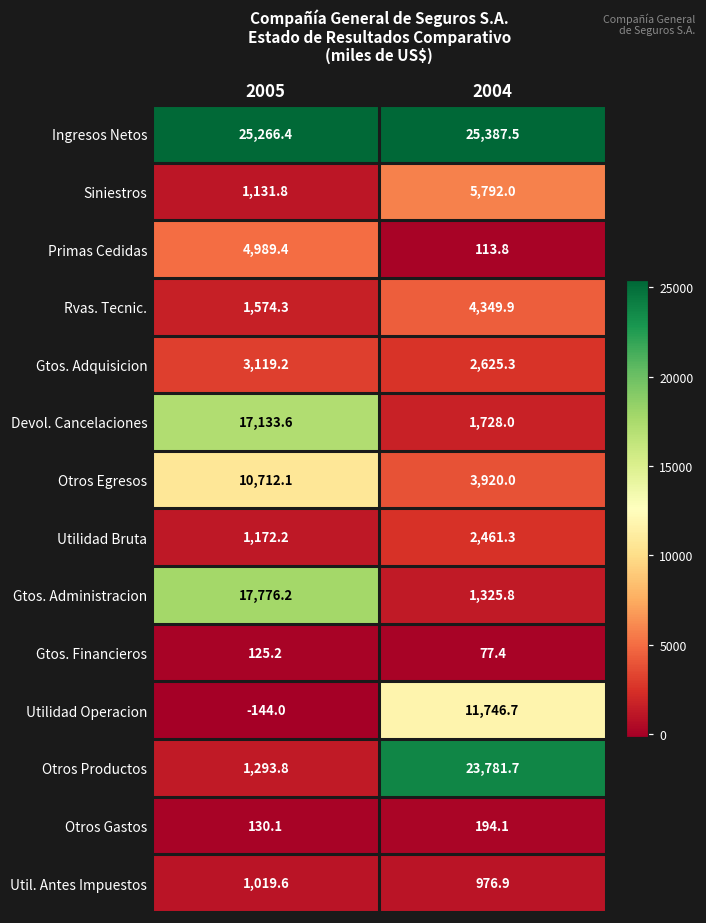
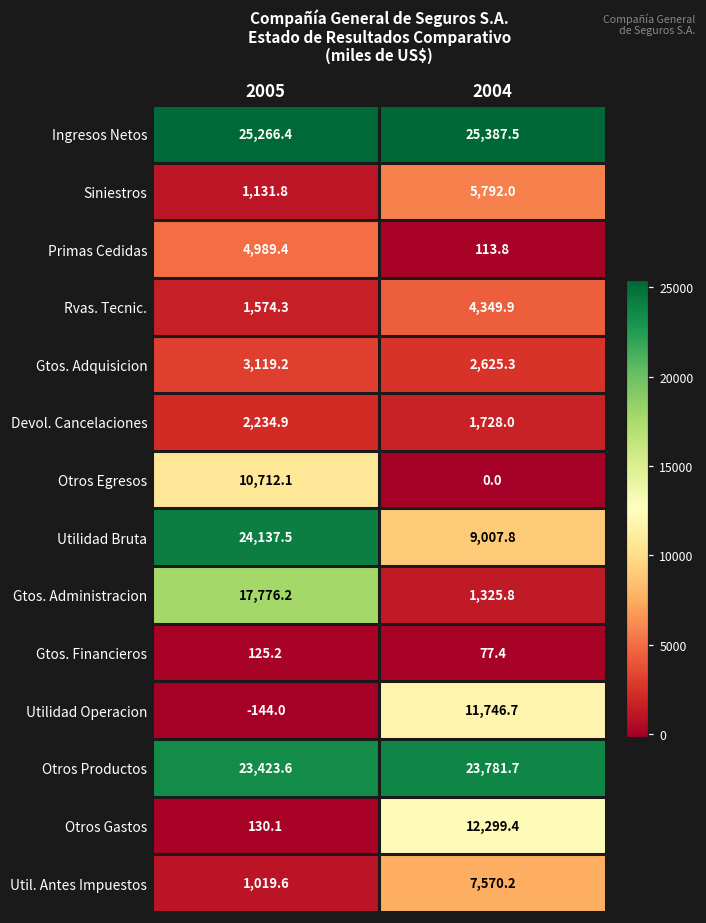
Devol. Cancelaciones, 2005: 17,133.6 -> 2,234.9
Otros Egresos, 2004: 3,920.0 -> 0.0
Utilidad Bruta, 2005: 1,172.2 -> 24,137.5
Utilidad Bruta, 2004: 2,461.3 -> 9,007.8
Otros Productos, 2005: 1,293.8 -> 23,423.6
Otros Gastos, 2004: 194.1 -> 12,299.4
Util. Antes Impuestos, 2004: 976.9 -> 7,570.2
